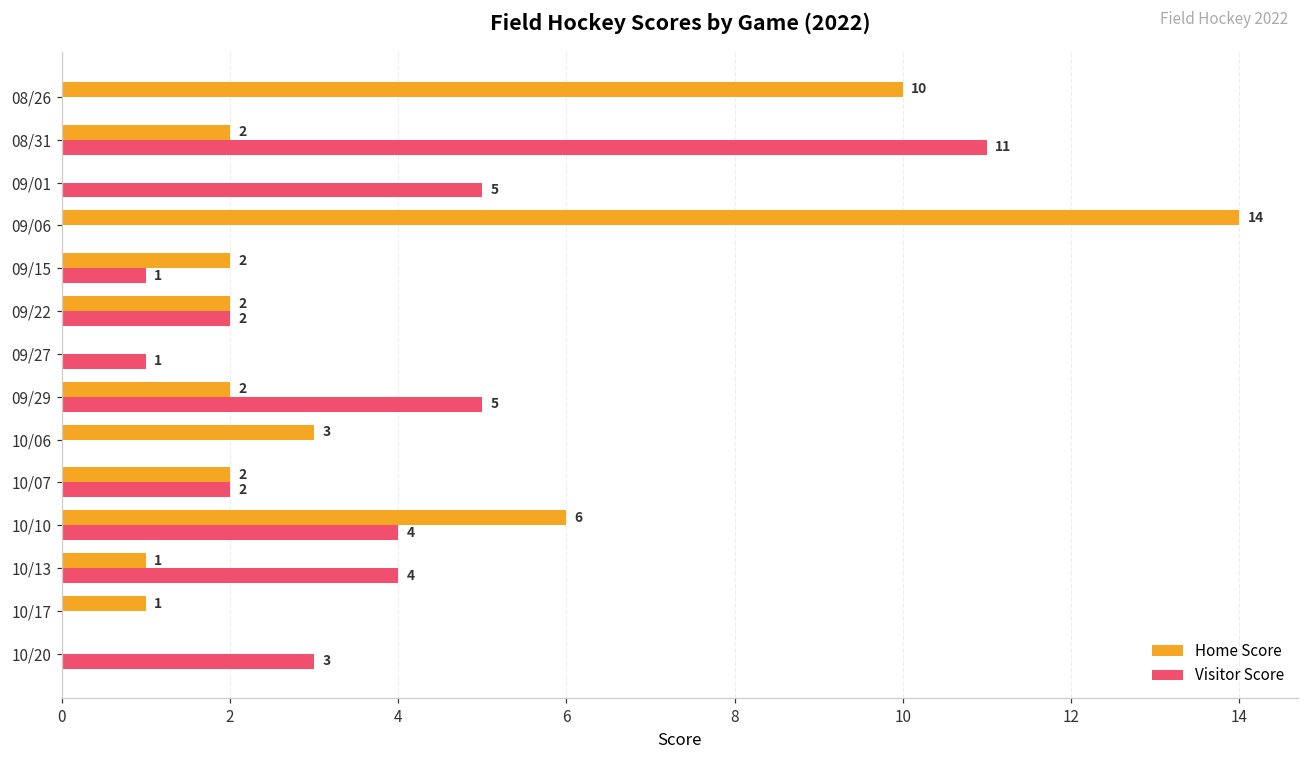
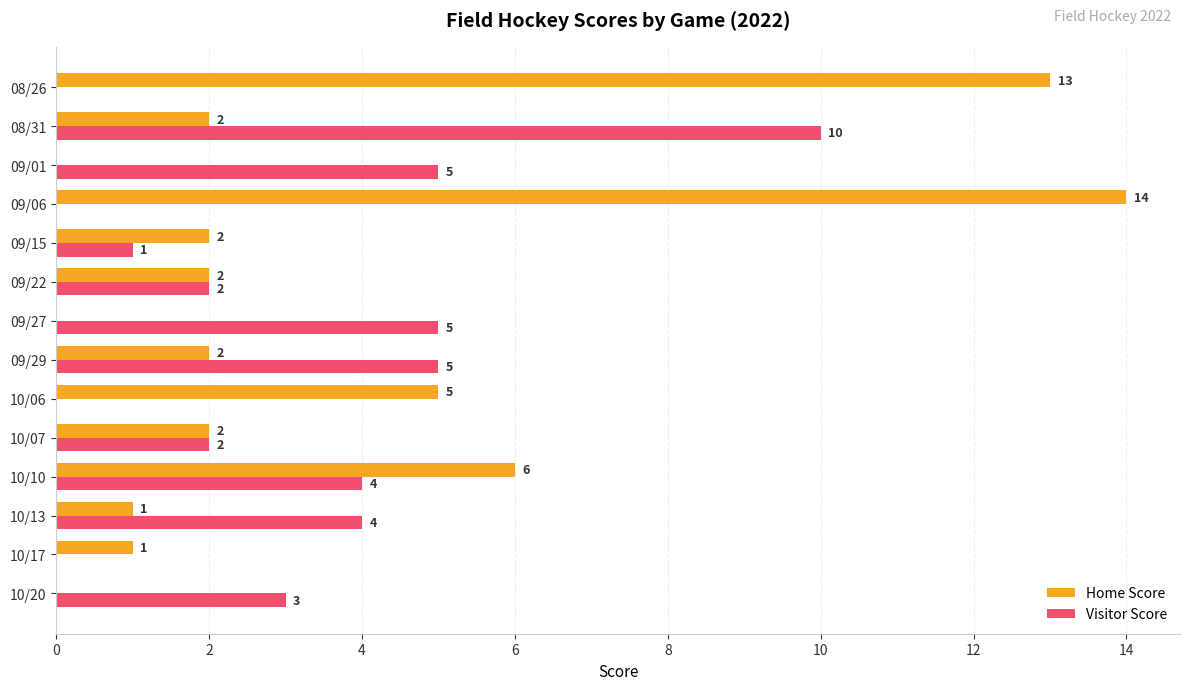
Home Score, 08/26: 10 -> 13
Visitor Score, 08/31: 11 -> 10
Visitor Score, 09/27: 1 -> 5
Home Score, 10/06: 3 -> 5
